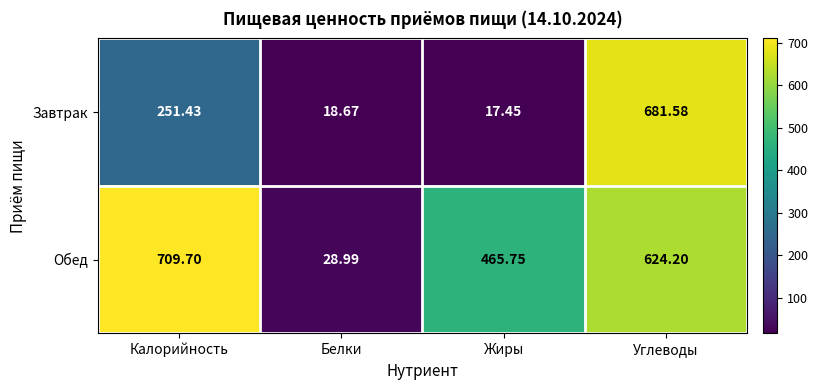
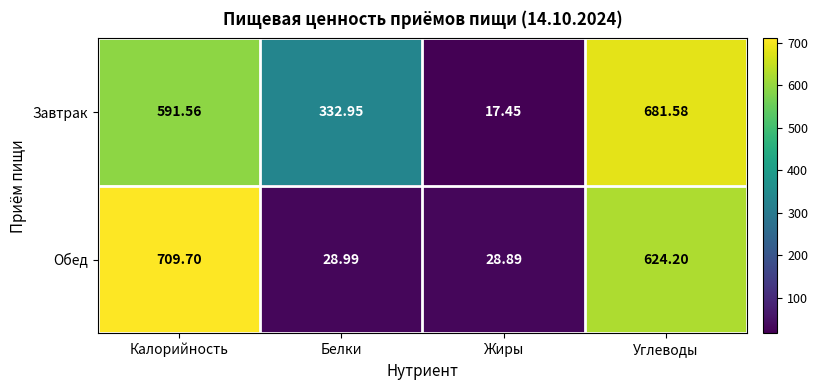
Завтрак, Калорийность: 251.43 -> 591.56
Завтрак, Белки: 18.67 -> 332.95
Обед, Жиры: 465.75 -> 28.89
